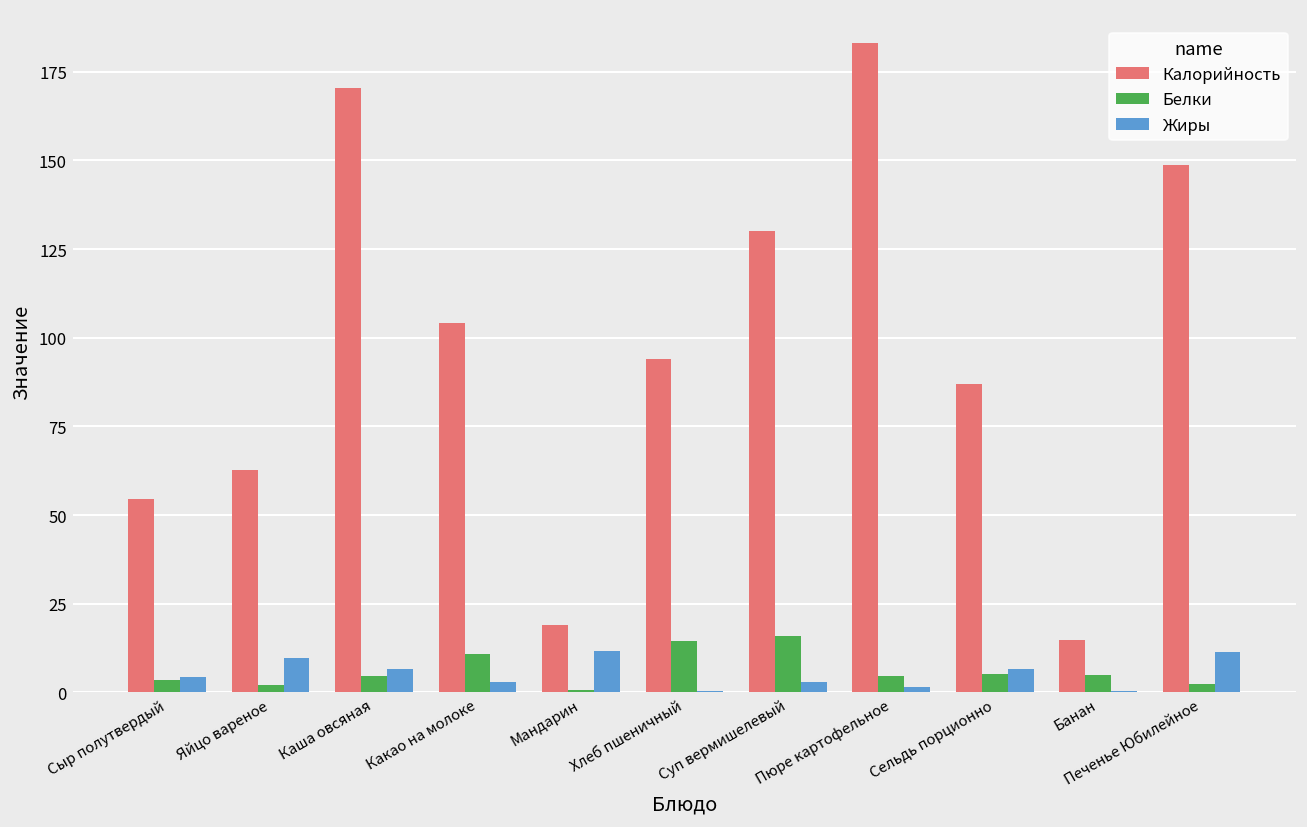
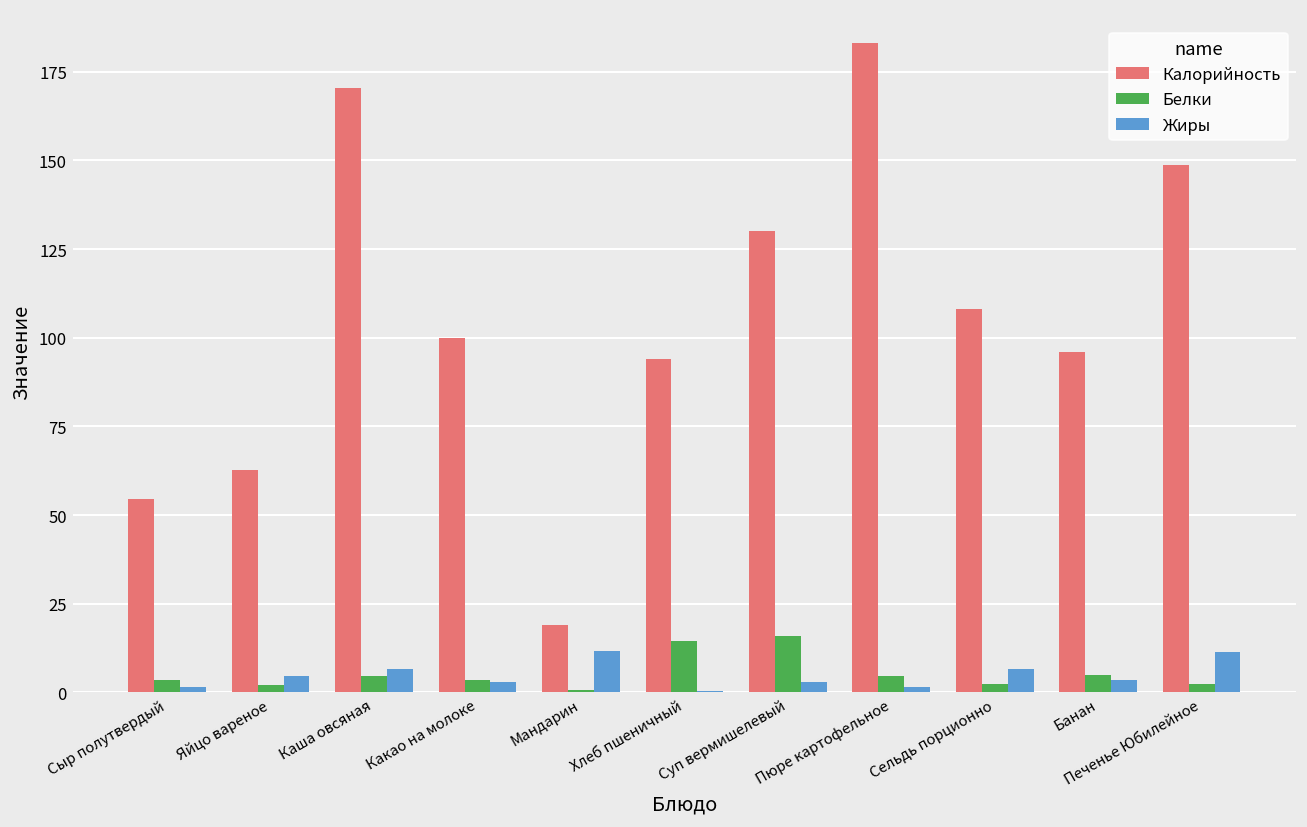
Жиры, Сыр полутвердый: 4 -> 1
Жиры, Яйцо вареное: 10 -> 5
Калорийность, Какао на молоке: 104 -> 100
Белки, Какао на молоке: 11 -> 4
Калорийность, Сельдь порционно: 87 -> 108
Белки, Сельдь порционно: 5 -> 2
Калорийность, Банан: 15 -> 96
Жиры, Банан: 1 -> 4
